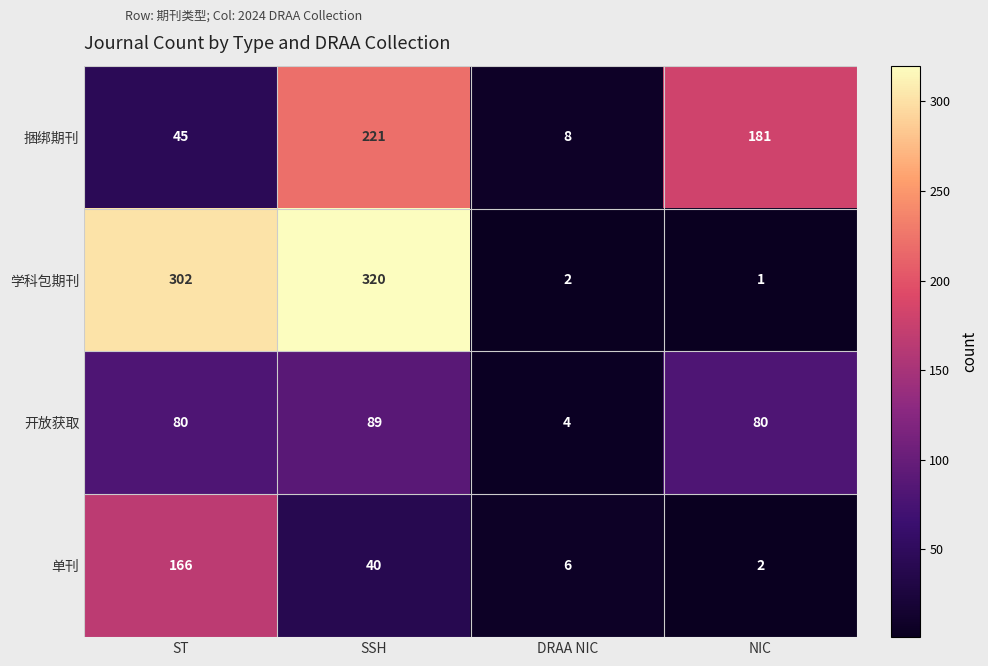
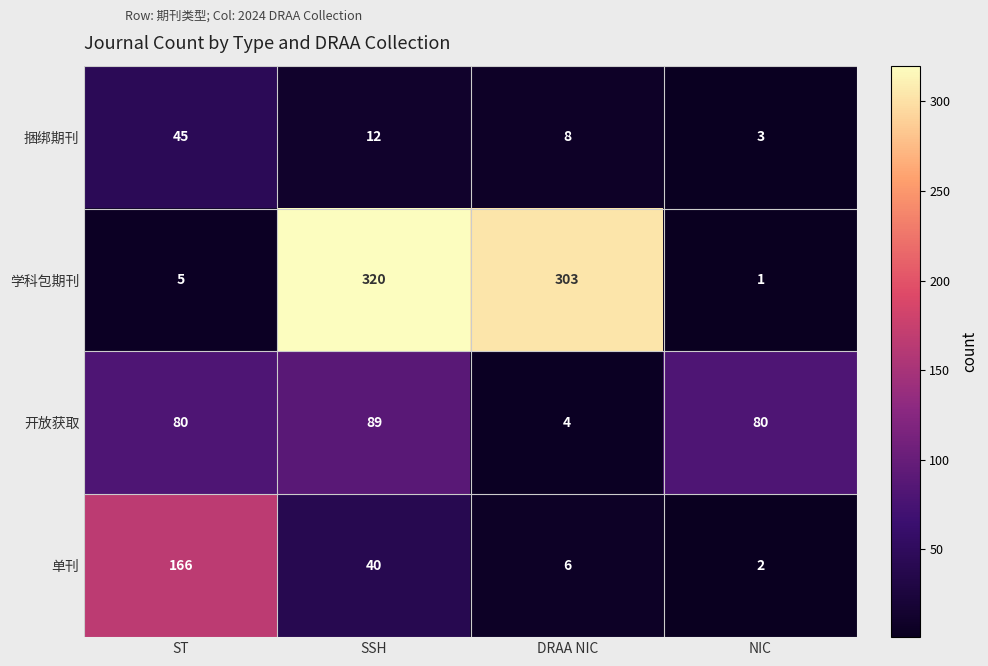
捆绑期刊, SSH: 221 -> 12
捆绑期刊, NIC: 181 -> 3
学科包期刊, ST: 302 -> 5
学科包期刊, DRAA NIC: 2 -> 303
